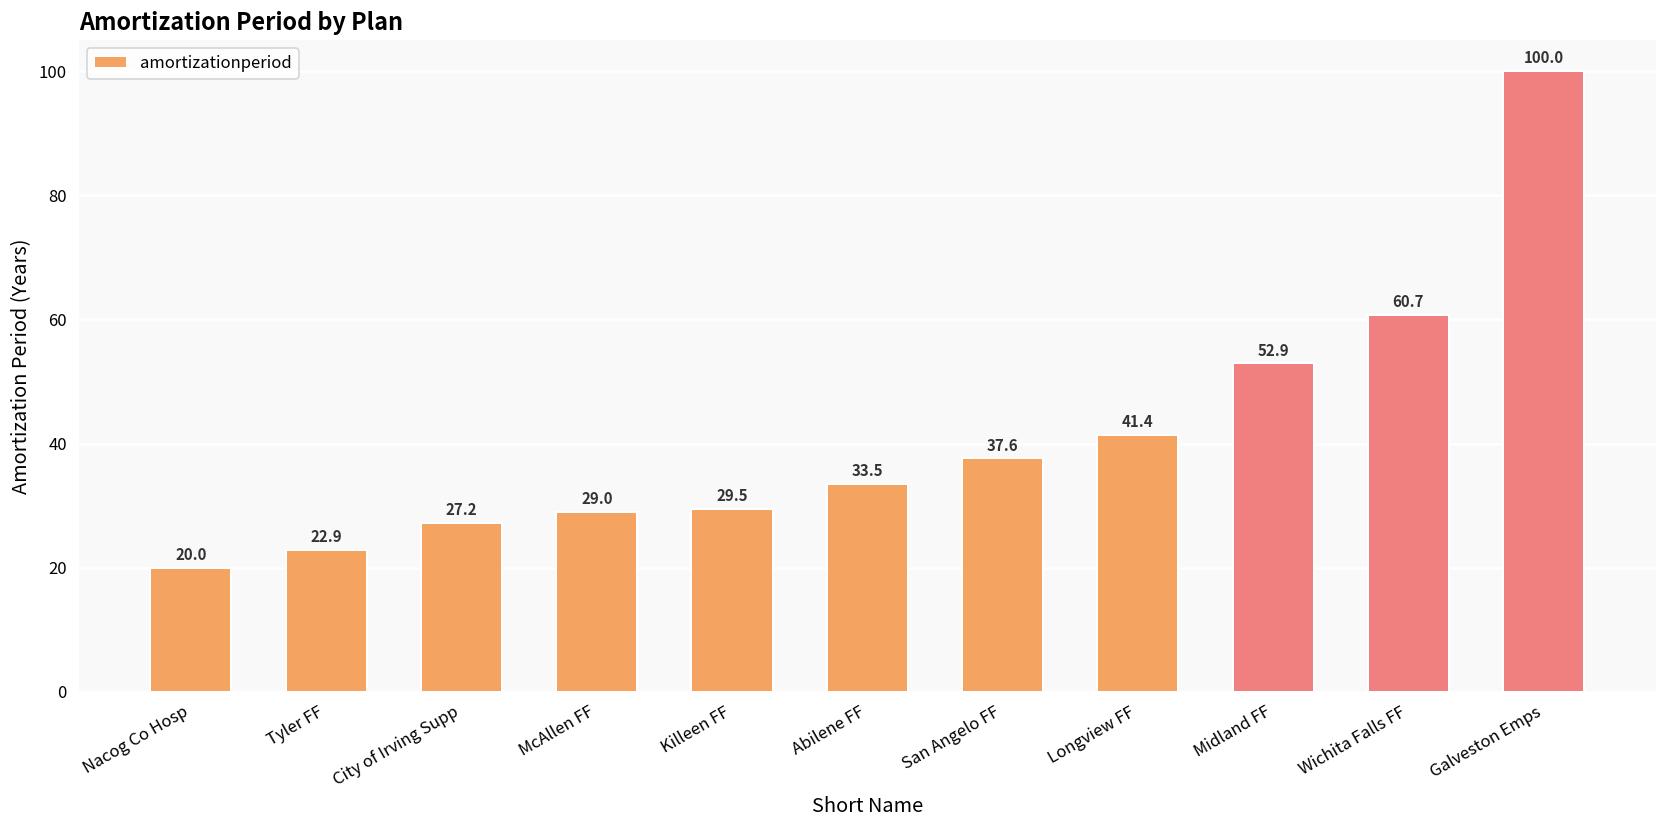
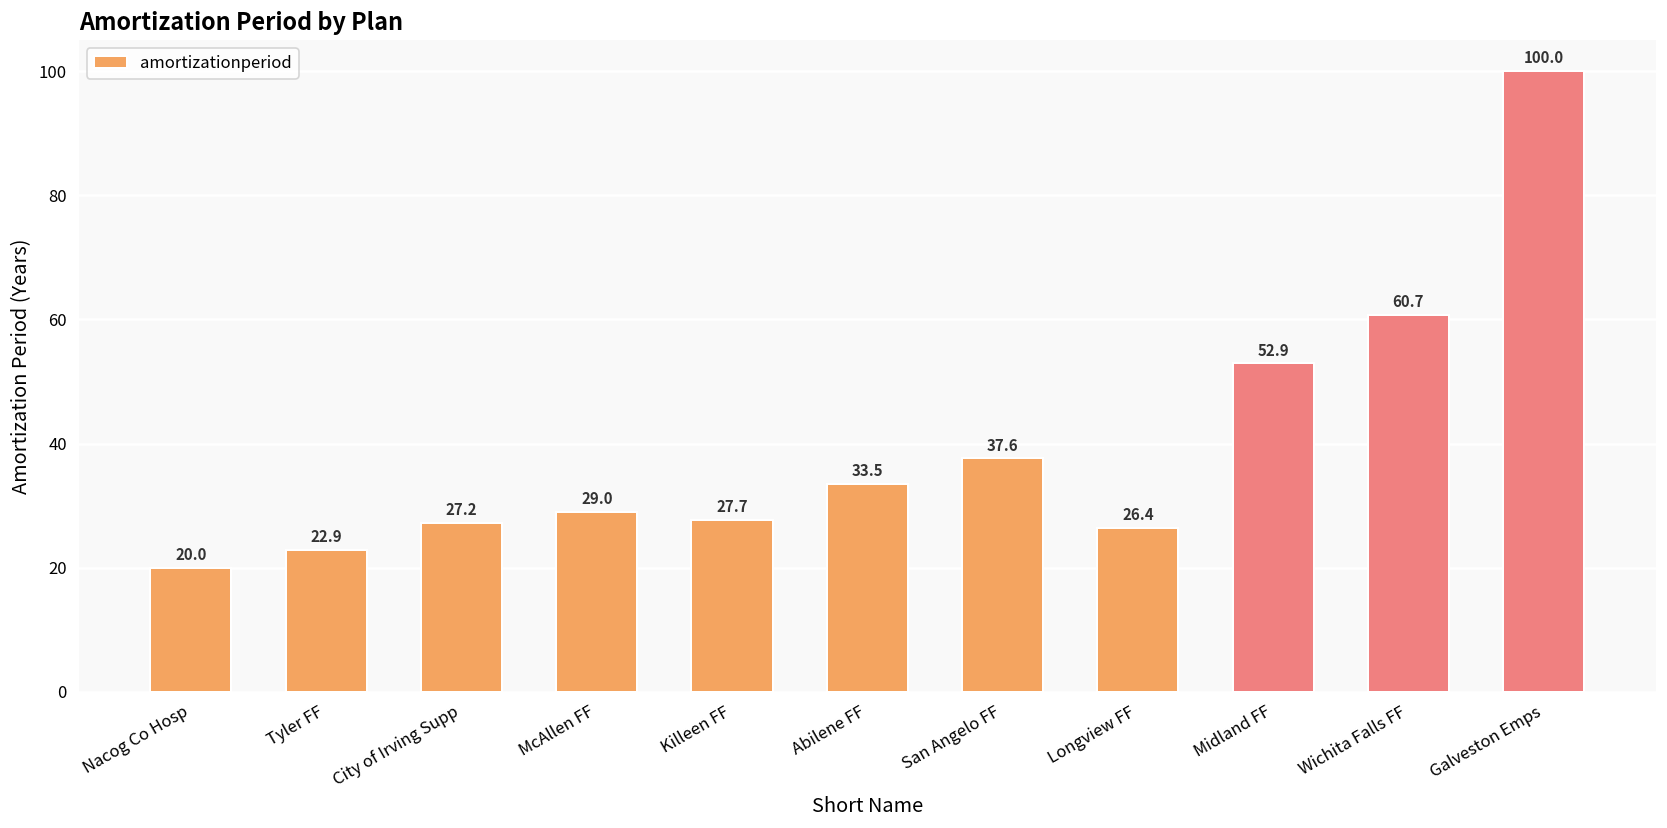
Killeen FF: 29.5 -> 27.7
Longview FF: 41.4 -> 26.4
